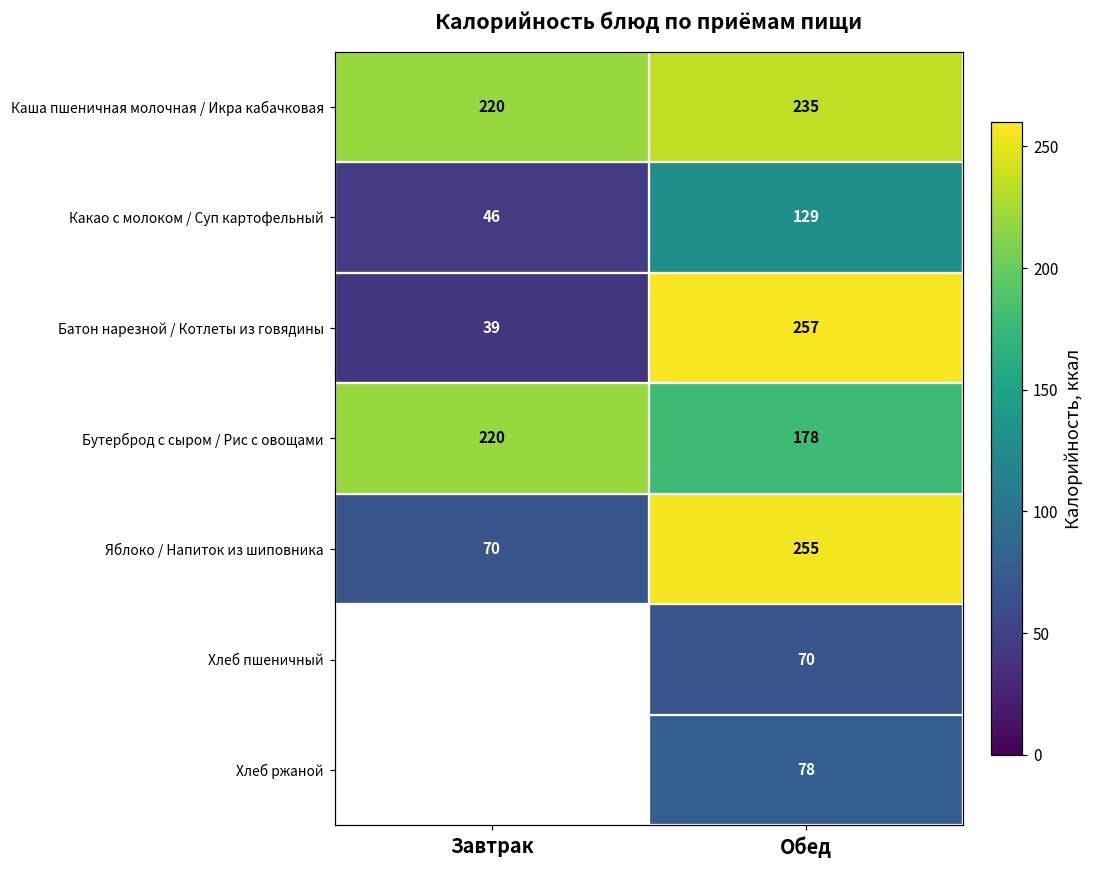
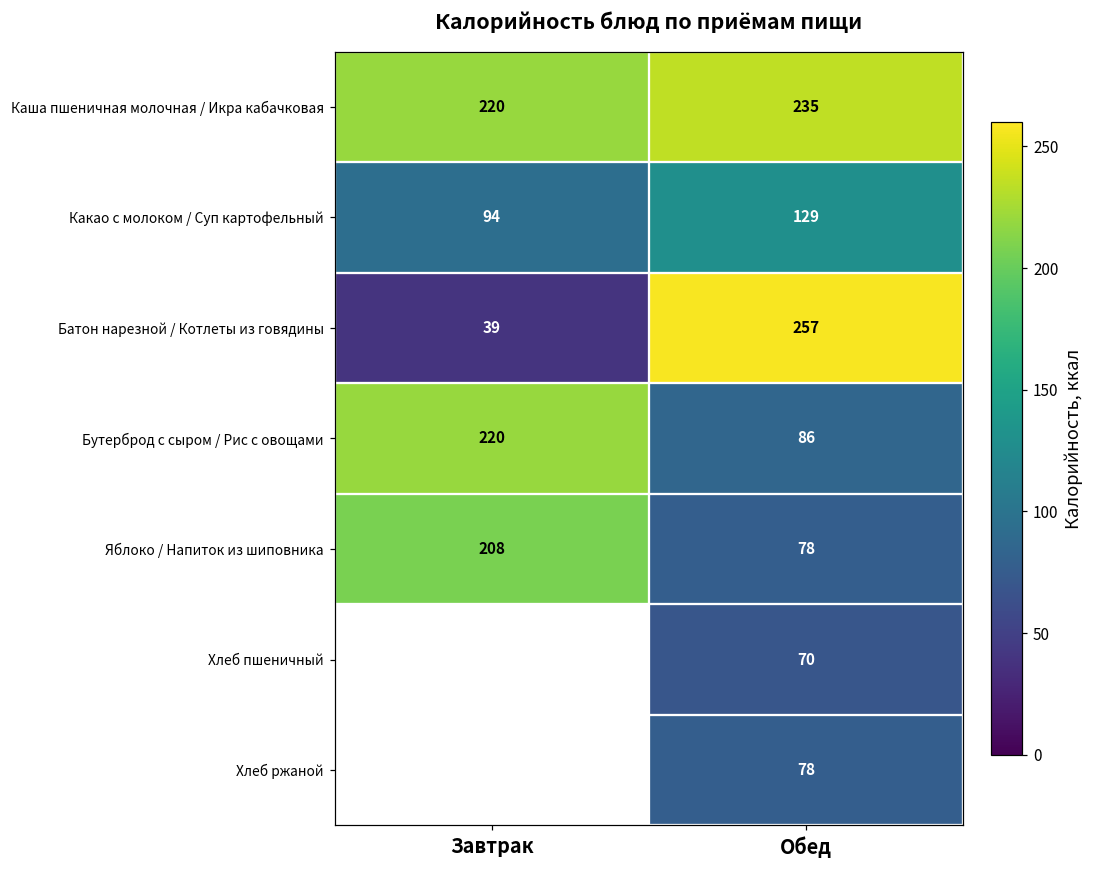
Какао с молоком / Суп картофельный, Завтрак: 46 -> 94
Бутерброд с сыром / Рис с овощами, Обед: 178 -> 86
Яблоко / Напиток из шиповника, Завтрак: 70 -> 208
Яблоко / Напиток из шиповника, Обед: 255 -> 78
